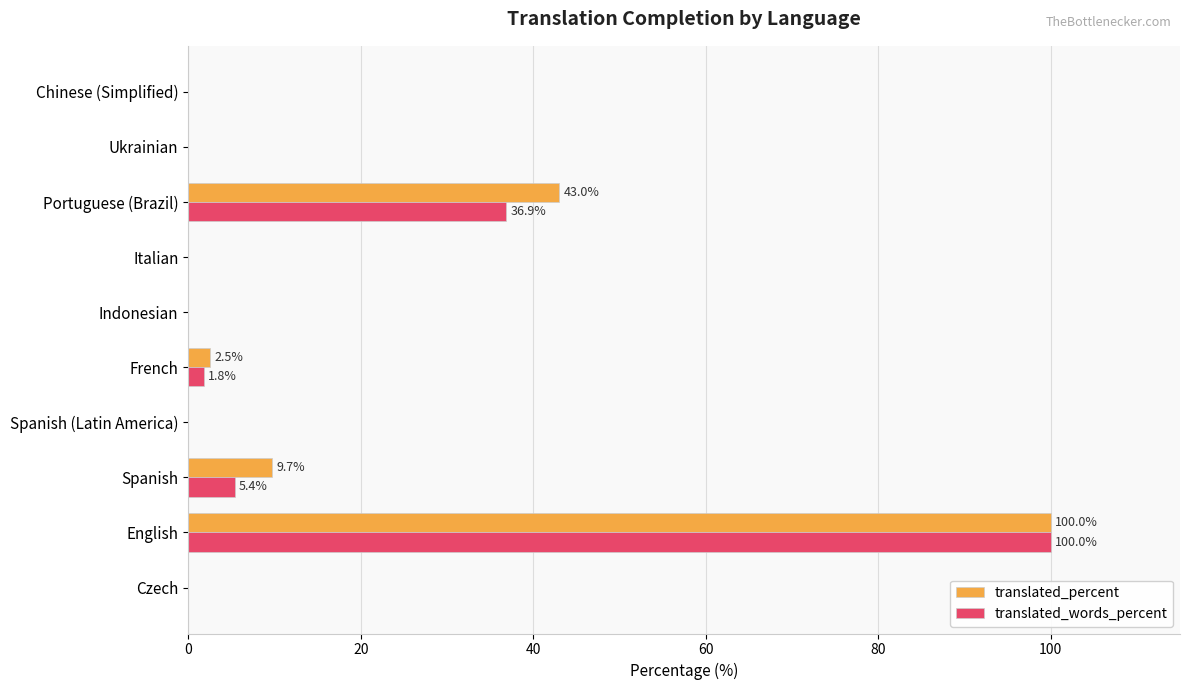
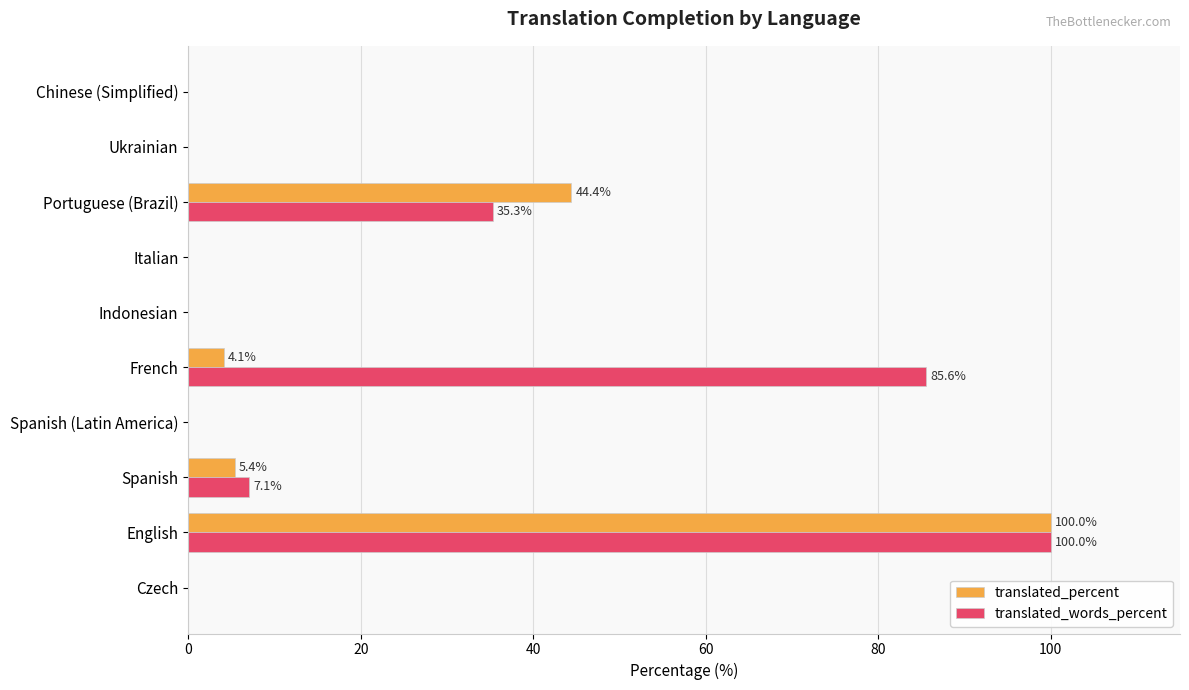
translated_percent, Portuguese (Brazil): 43.0% -> 44.4%
translated_words_percent, Portuguese (Brazil): 36.9% -> 35.3%
translated_percent, French: 2.5% -> 4.1%
translated_words_percent, French: 1.8% -> 85.6%
translated_percent, Spanish: 9.7% -> 5.4%
translated_words_percent, Spanish: 5.4% -> 7.1%
